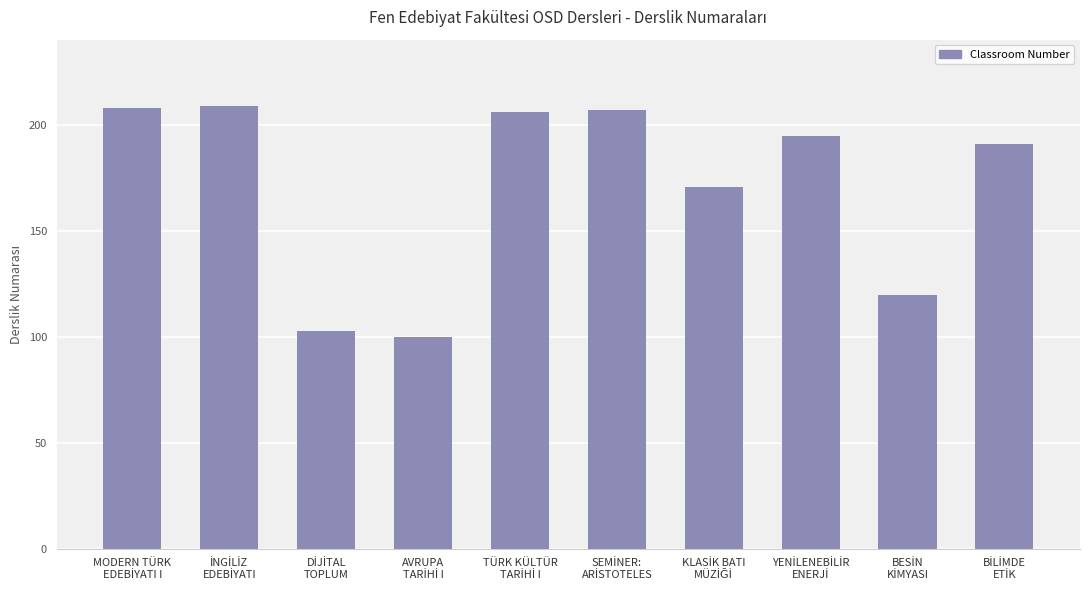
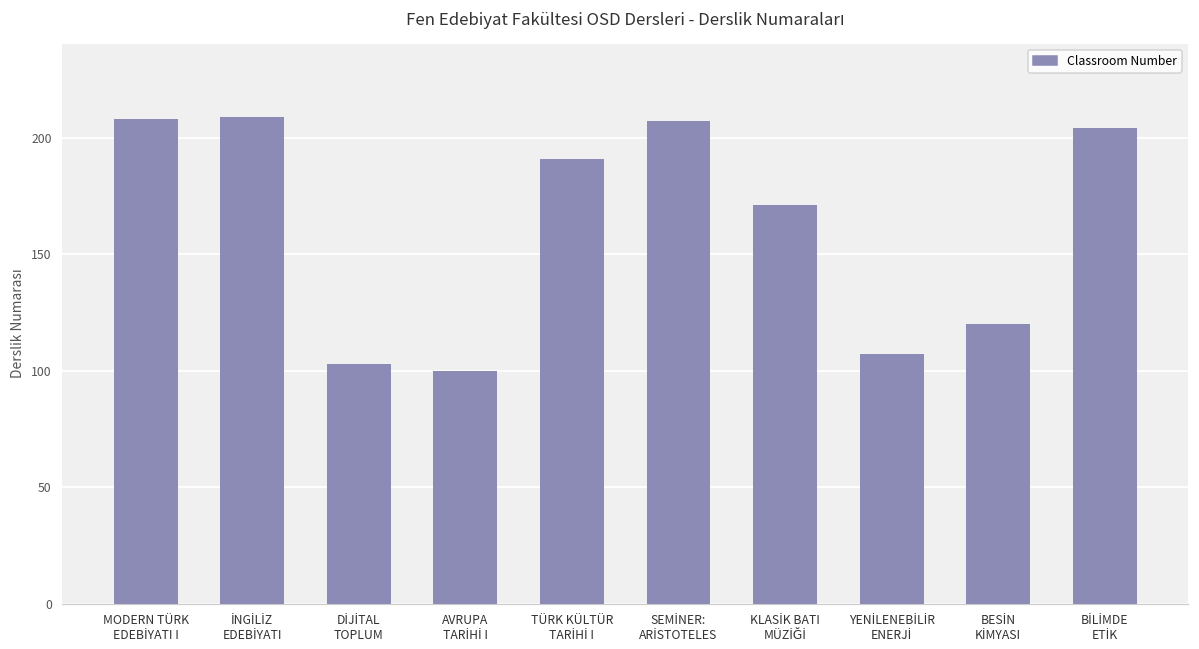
TÜRK KÜLTÜR TARİHİ I: 206 -> 191
YENİLENEBİLİR ENERJİ: 195 -> 107
BİLİMDE ETİK: 191 -> 204
